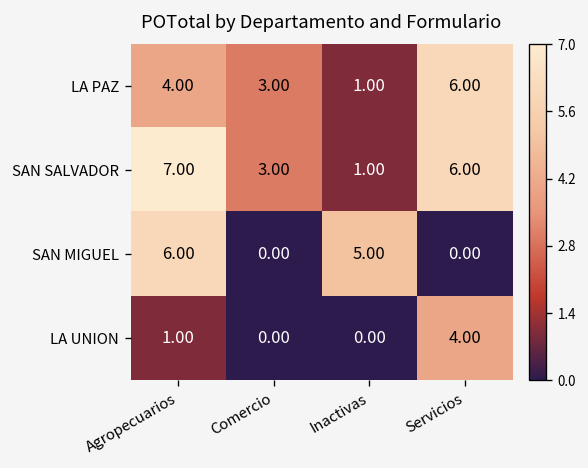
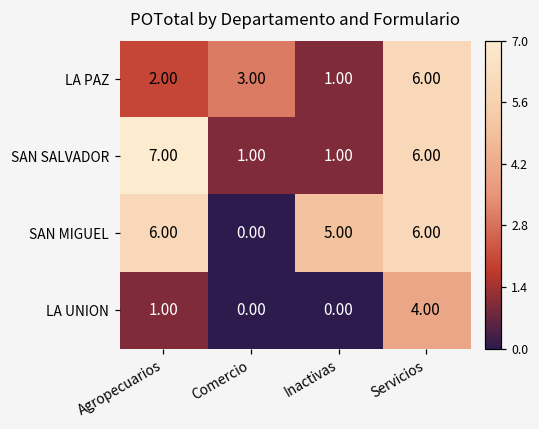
LA PAZ, Agropecuarios: 4.00 -> 2.00
SAN SALVADOR, Comercio: 3.00 -> 1.00
SAN MIGUEL, Servicios: 0.00 -> 6.00
